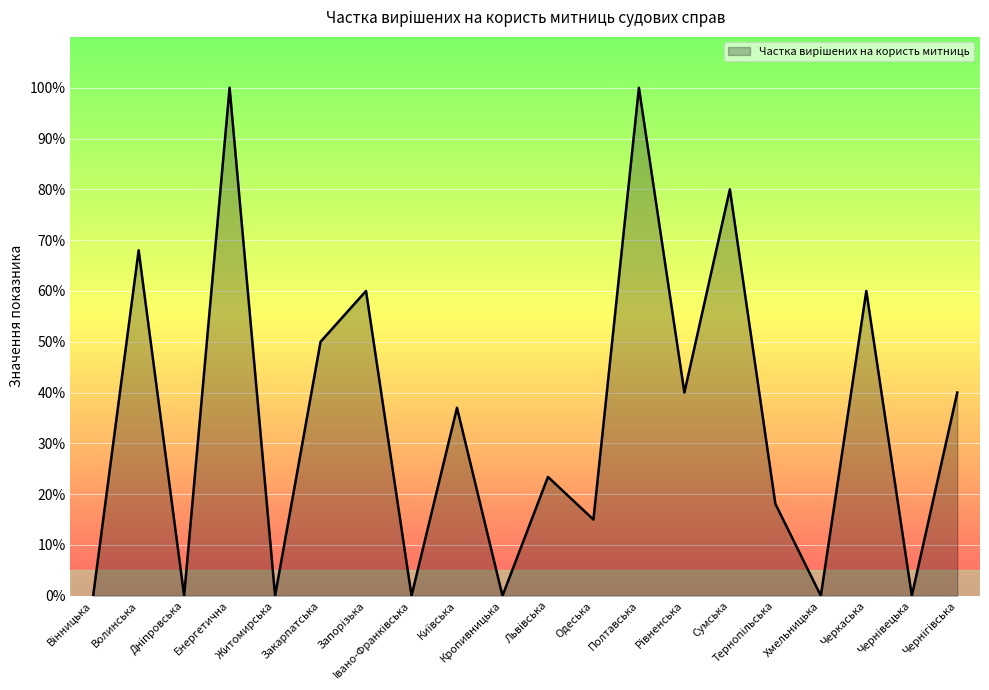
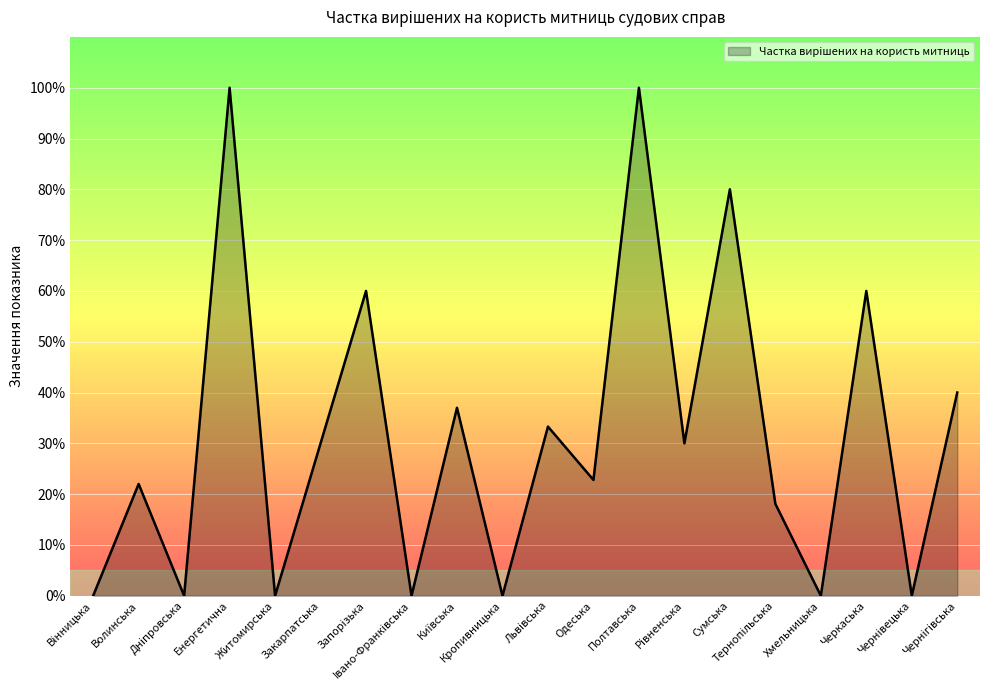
Волинська: 68% -> 22%
Закарпатська: 50% -> 30%
Львівська: 23% -> 33%
Одеська: 15% -> 23%
Рівненська: 40% -> 30%
